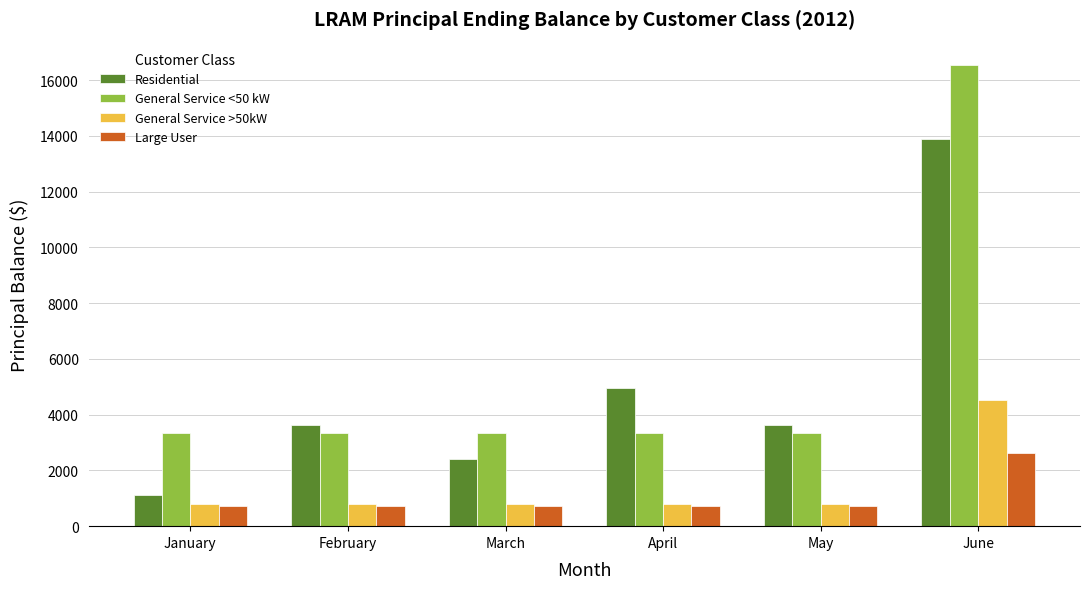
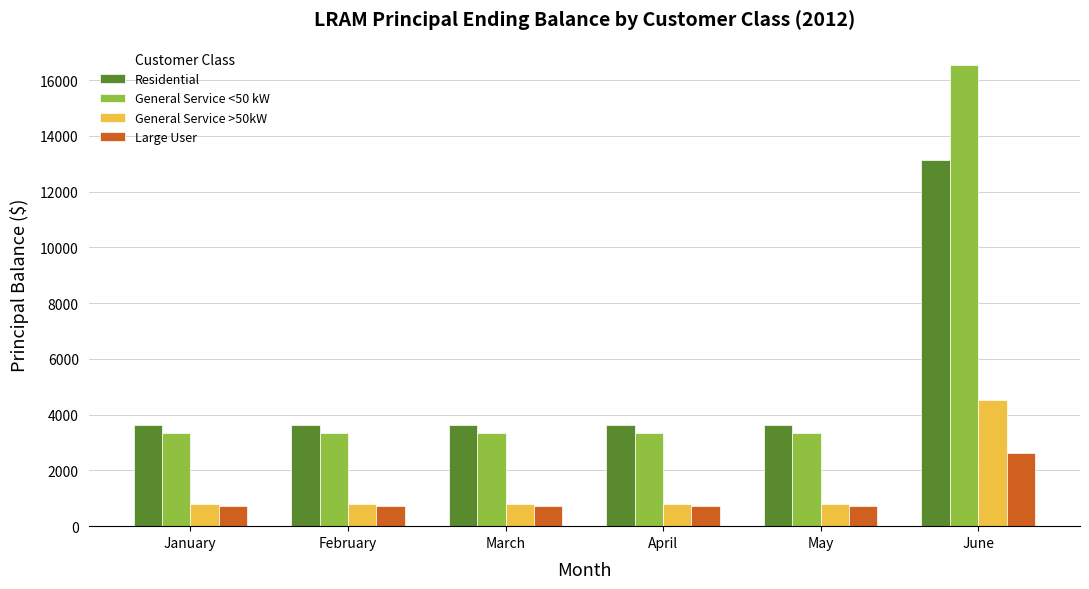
Residential, January: 1100 -> 3600
Residential, March: 2400 -> 3600
Residential, April: 5000 -> 3600
Residential, June: 13900 -> 13100
